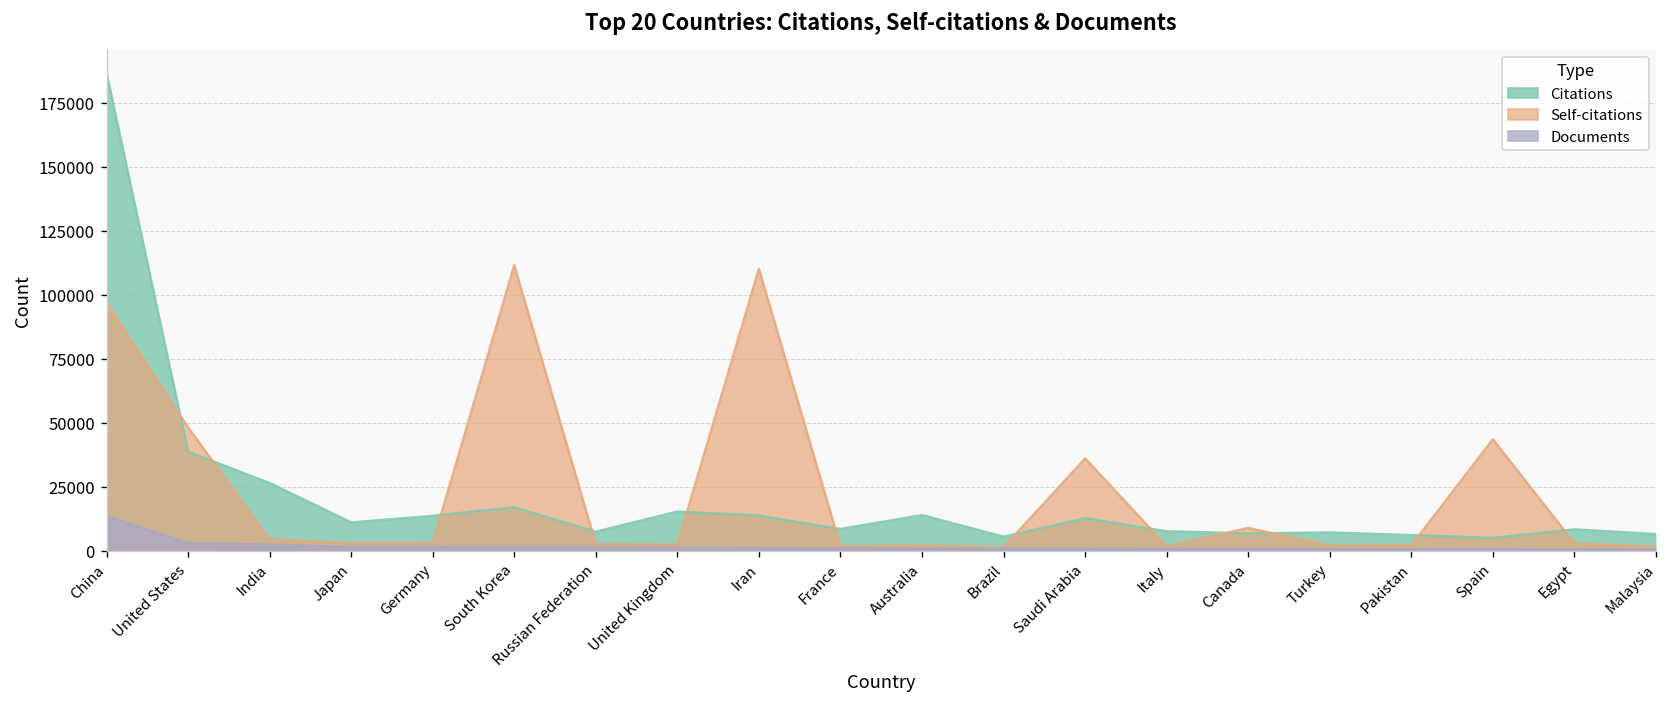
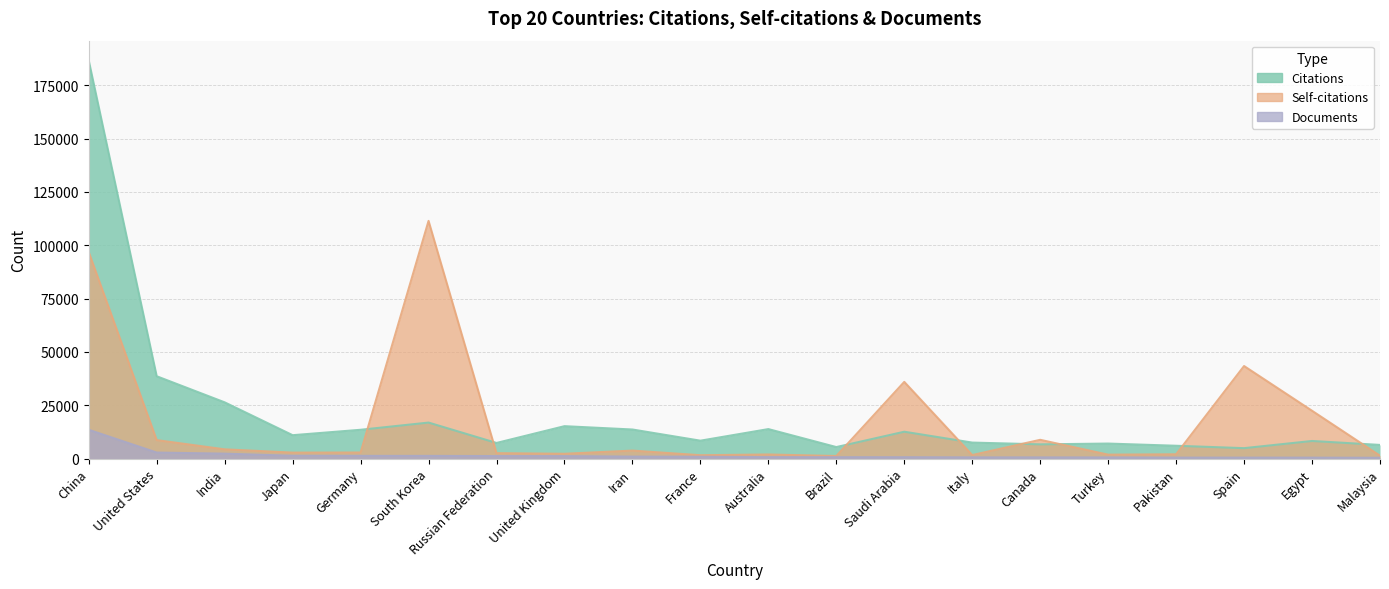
Self-citations, United States: 48000 -> 9000
Self-citations, Iran: 110000 -> 4000
Self-citations, Egypt: 3000 -> 22000
